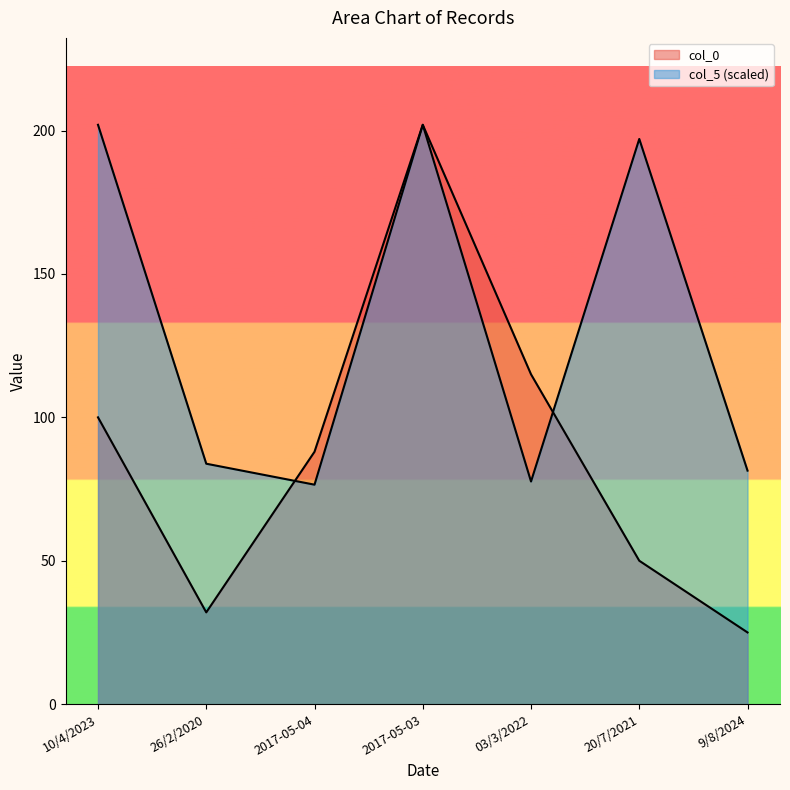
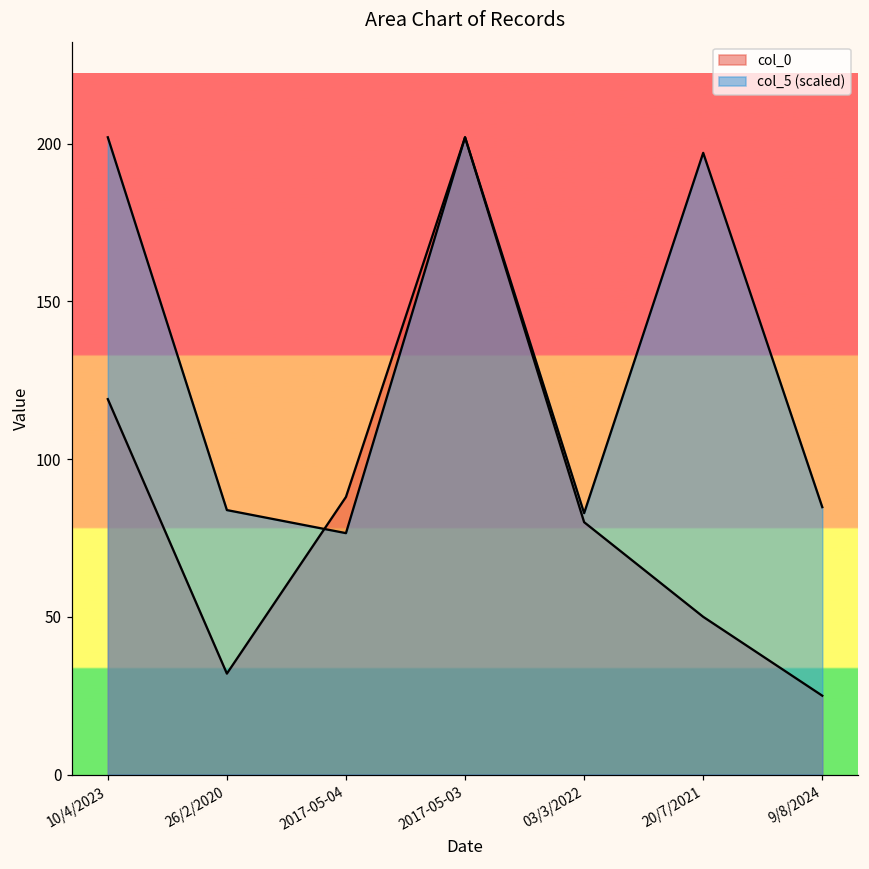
col_0, 10/4/2023: 100 -> 119
col_0, 03/3/2022: 115 -> 80
col_5 (scaled), 03/3/2022: 78 -> 83
col_5 (scaled), 9/8/2024: 81 -> 85
